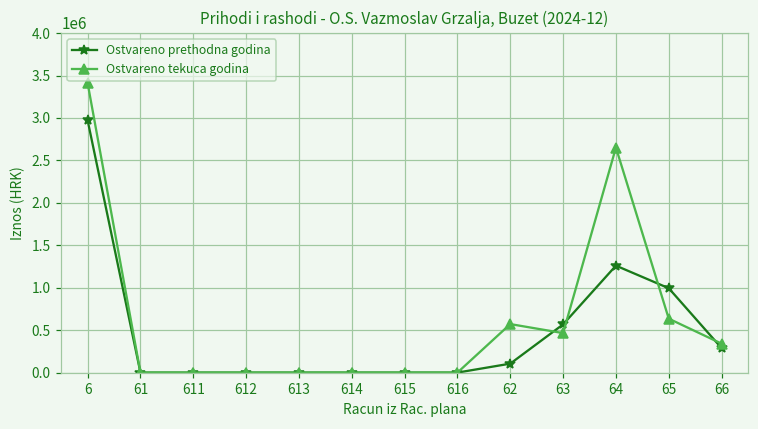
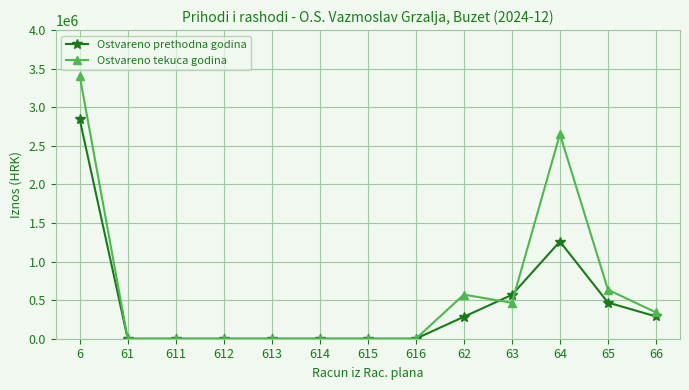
Ostvareno prethodna godina, 6: 3000000 -> 2800000
Ostvareno prethodna godina, 62: 100000 -> 300000
Ostvareno prethodna godina, 65: 1000000 -> 500000
